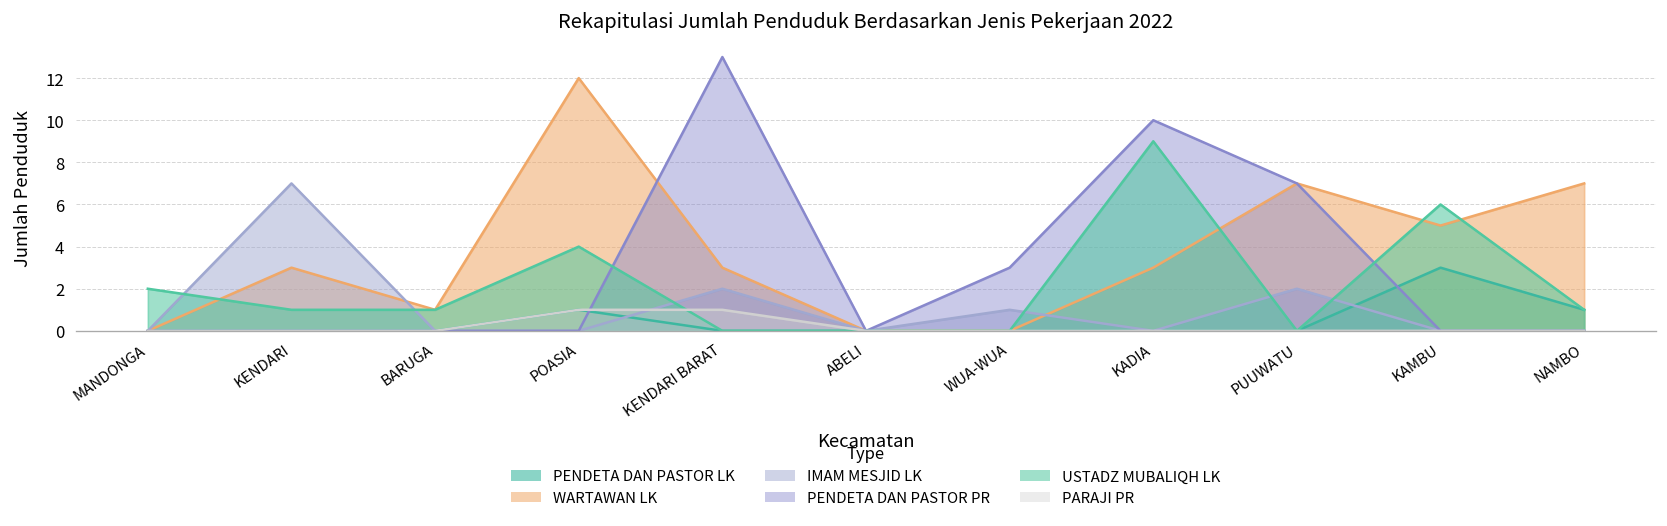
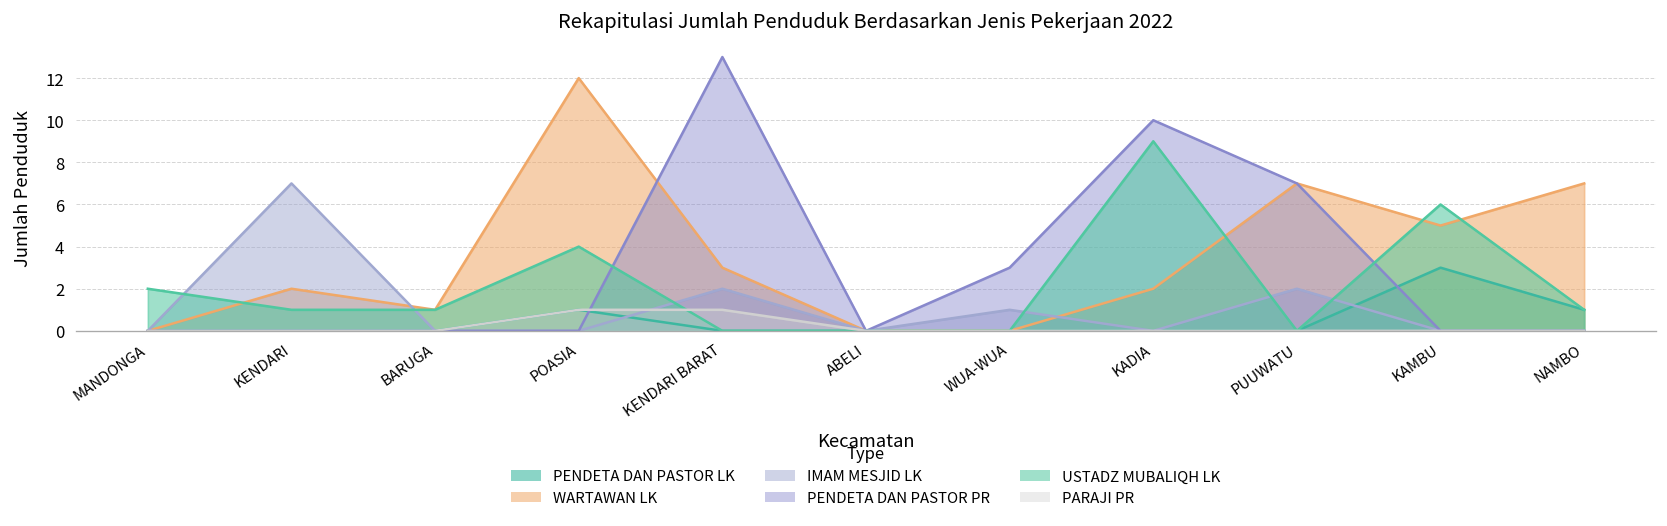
WARTAWAN LK, KENDARI: 3 -> 2
WARTAWAN LK, KADIA: 3 -> 2
